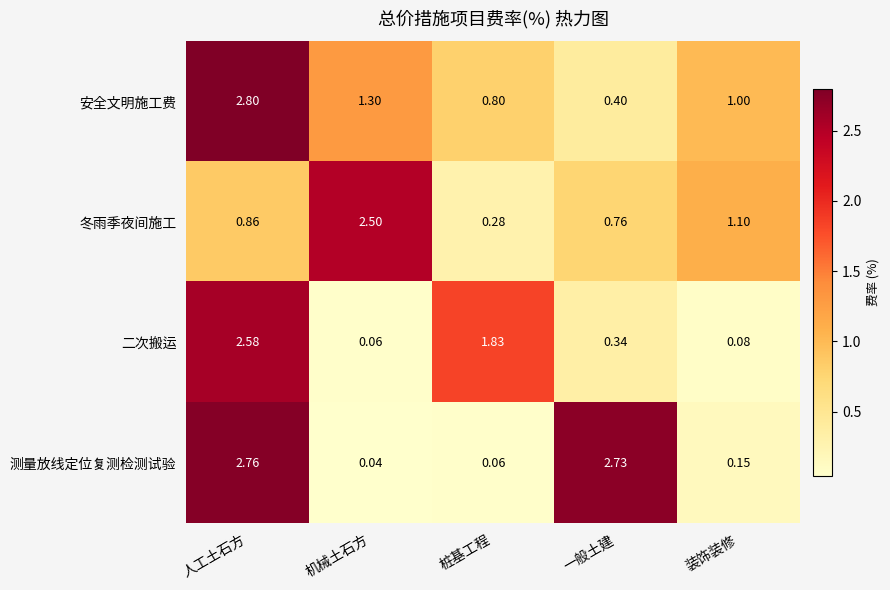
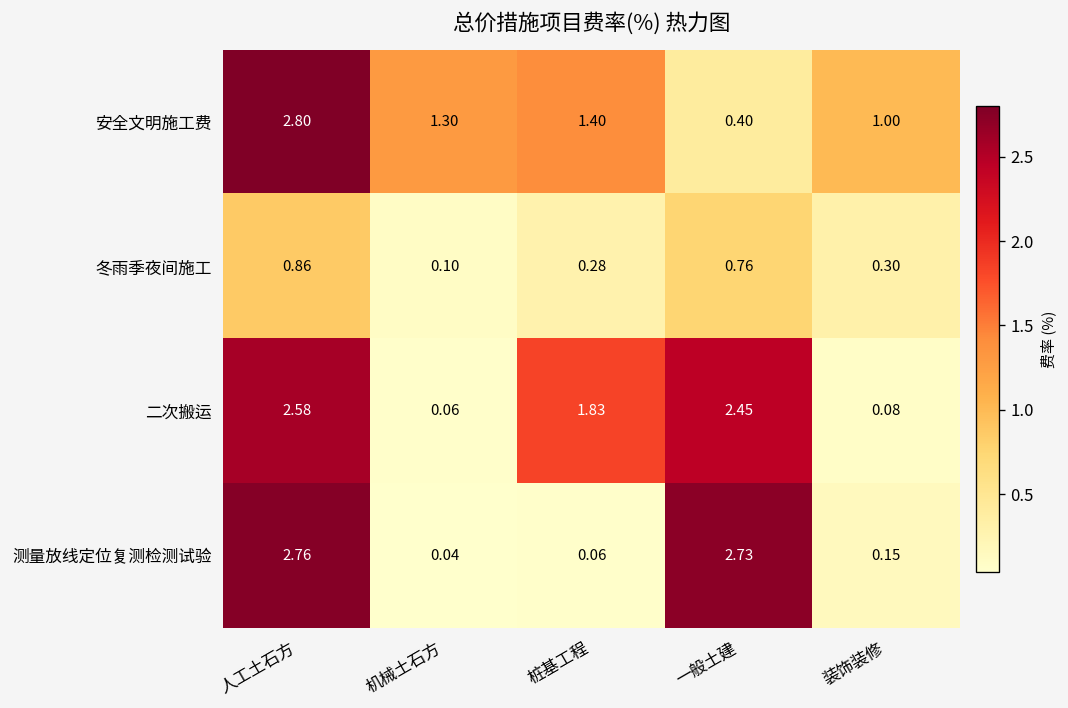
安全文明施工费, 桩基工程: 0.80 -> 1.40
冬雨季夜间施工, 机械土石方: 2.50 -> 0.10
冬雨季夜间施工, 装饰装修: 1.10 -> 0.30
二次搬运, 一般土建: 0.34 -> 2.45
